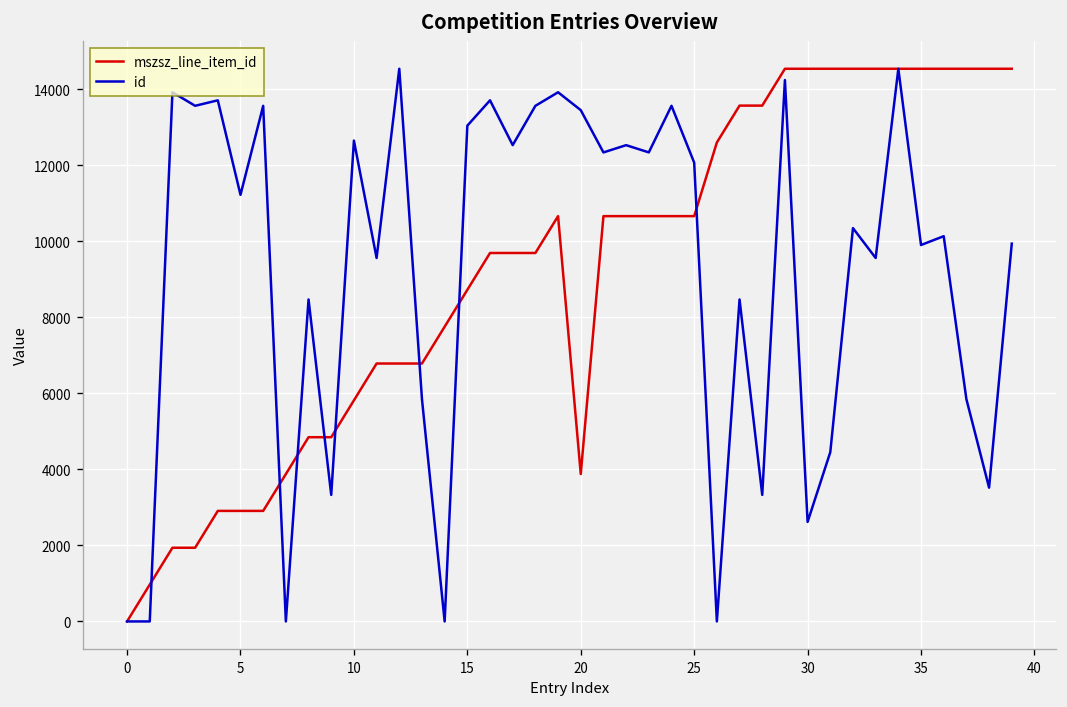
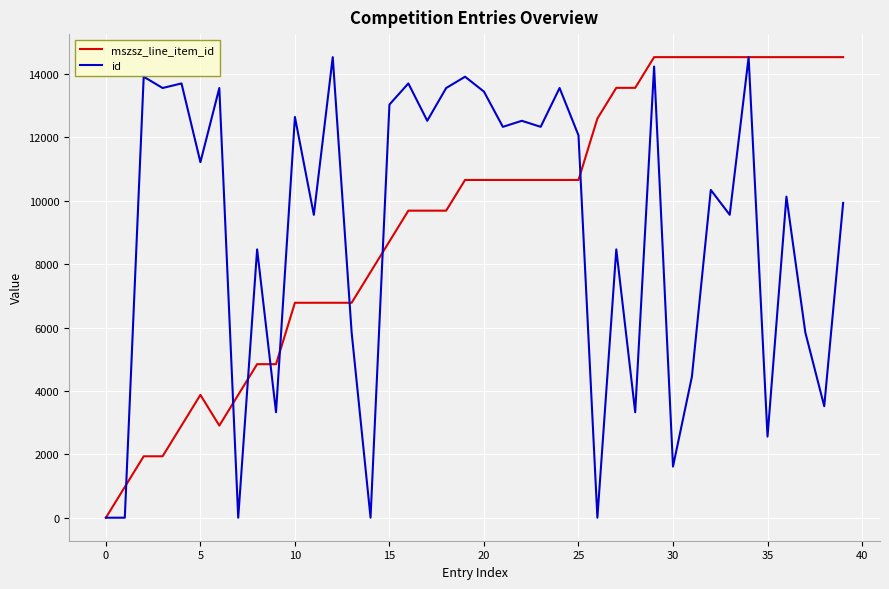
mszsz_line_item_id, 5: 2900 -> 3900
mszsz_line_item_id, 10: 5800 -> 6800
mszsz_line_item_id, 20: 3900 -> 10700
id, 30: 2600 -> 1600
id, 35: 9900 -> 2600
